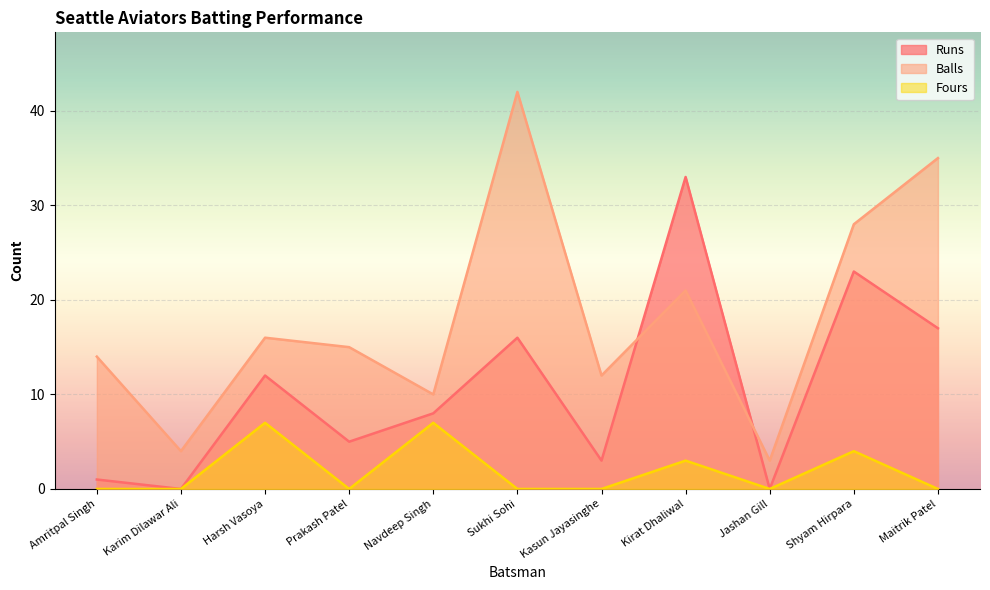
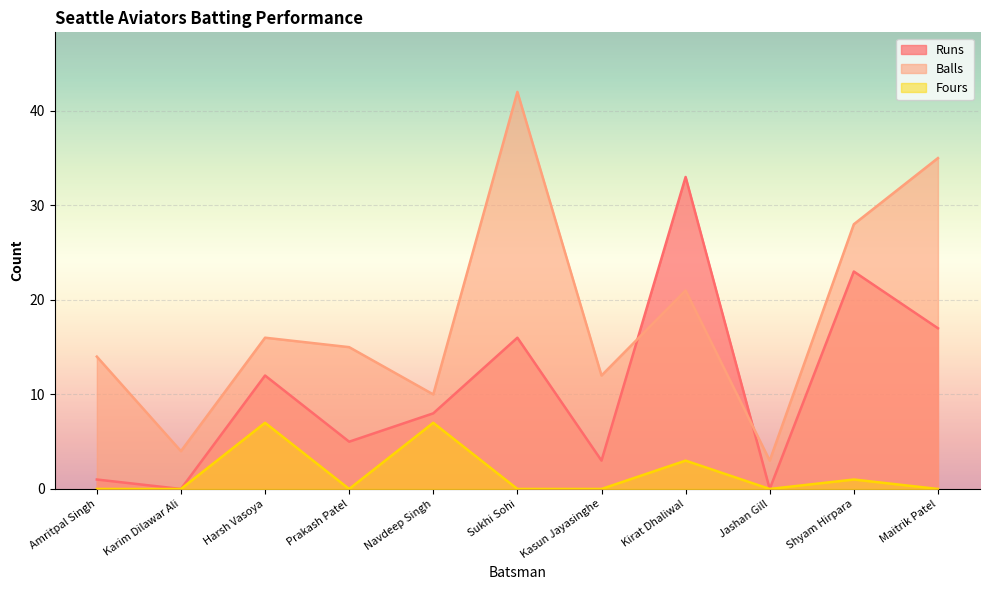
Fours, Shyam Hirpara: 4 -> 1
